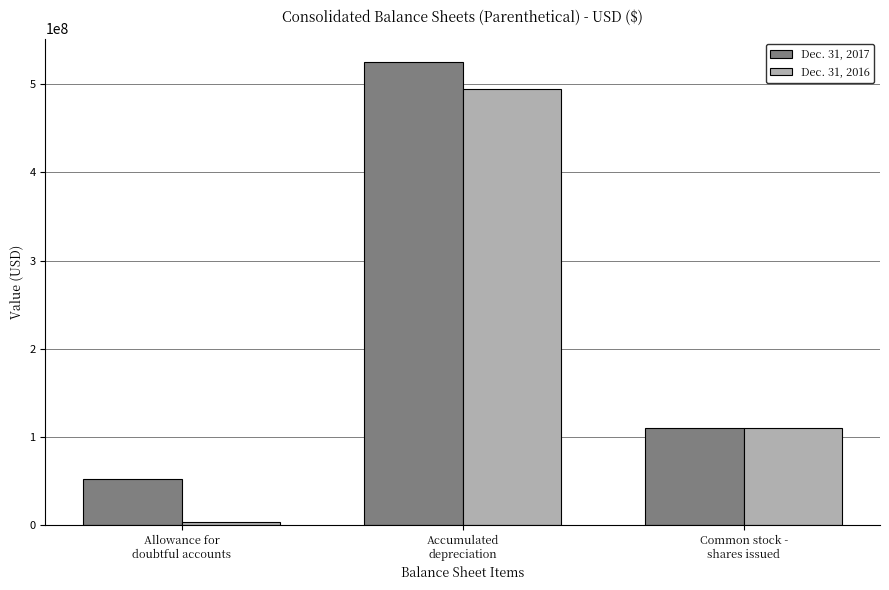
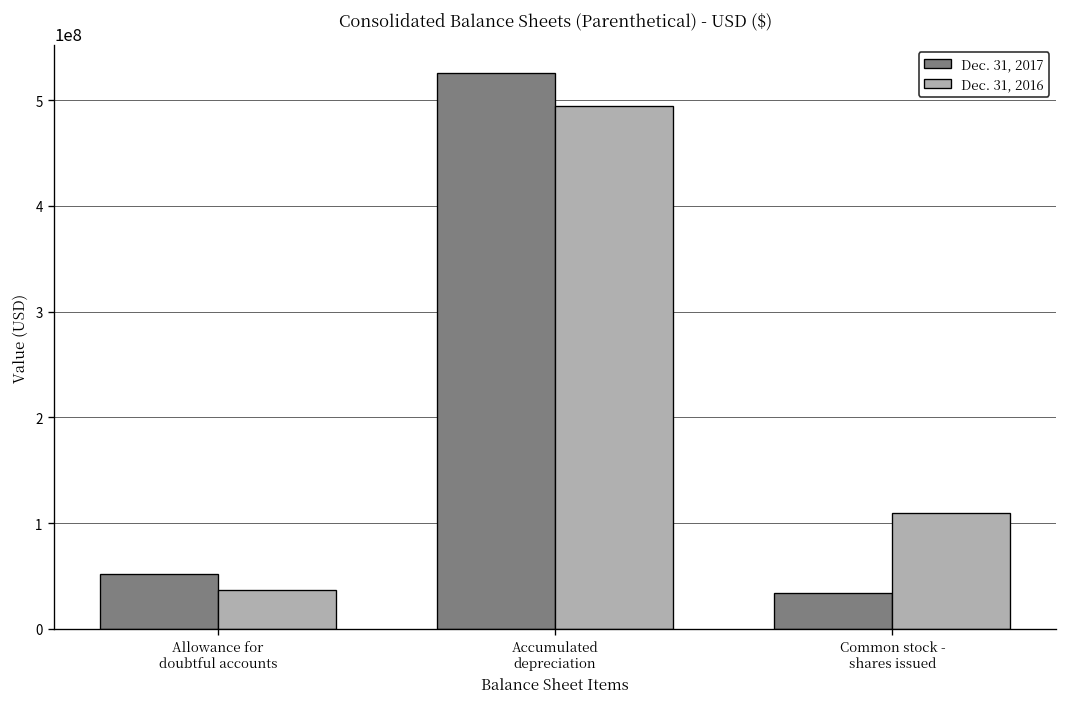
Dec. 31, 2016, Allowance for doubtful accounts: 0 -> 40000000
Dec. 31, 2017, Common stock - shares issued: 110000000 -> 30000000
